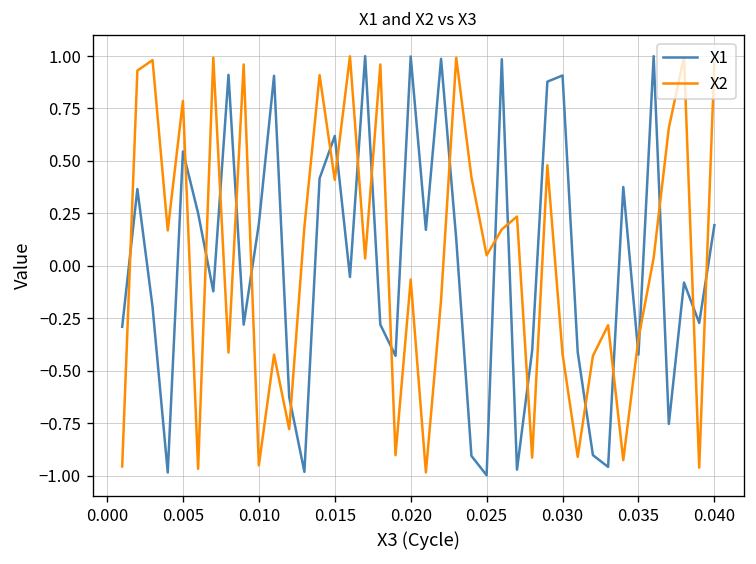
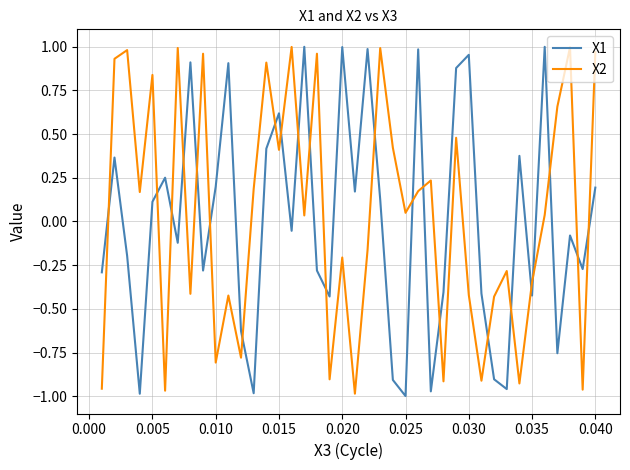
X1, 0.005: 0.54 -> 0.11
X2, 0.005: 0.79 -> 0.84
X2, 0.010: -0.95 -> -0.81
X2, 0.020: -0.07 -> -0.21
X1, 0.030: 0.91 -> 0.95
